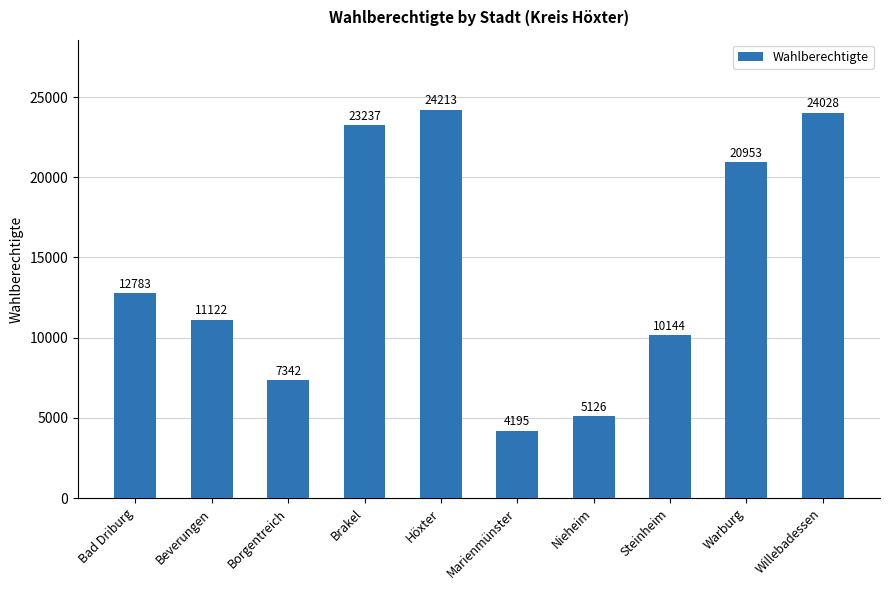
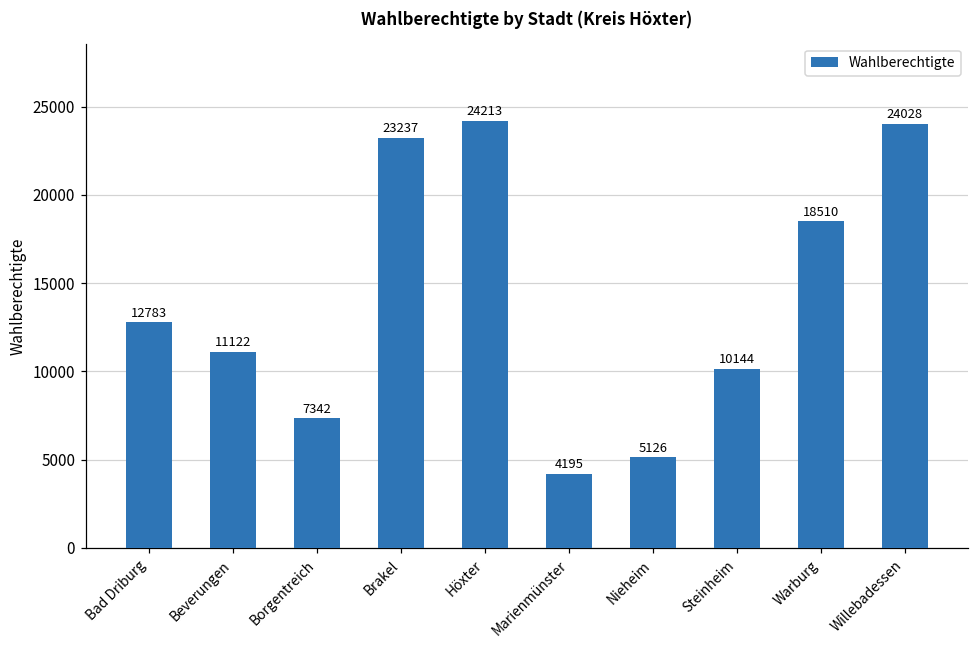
Warburg: 20953 -> 18510
